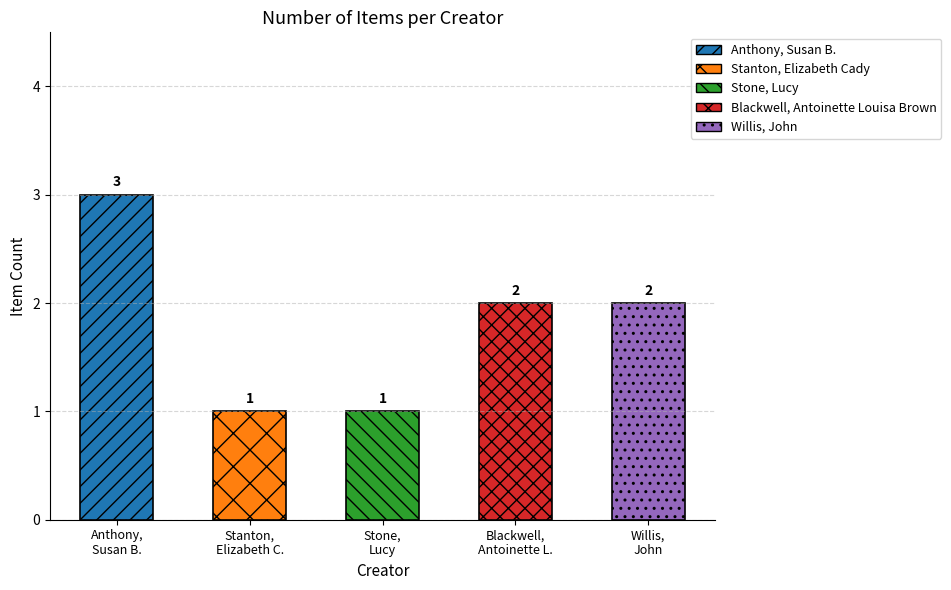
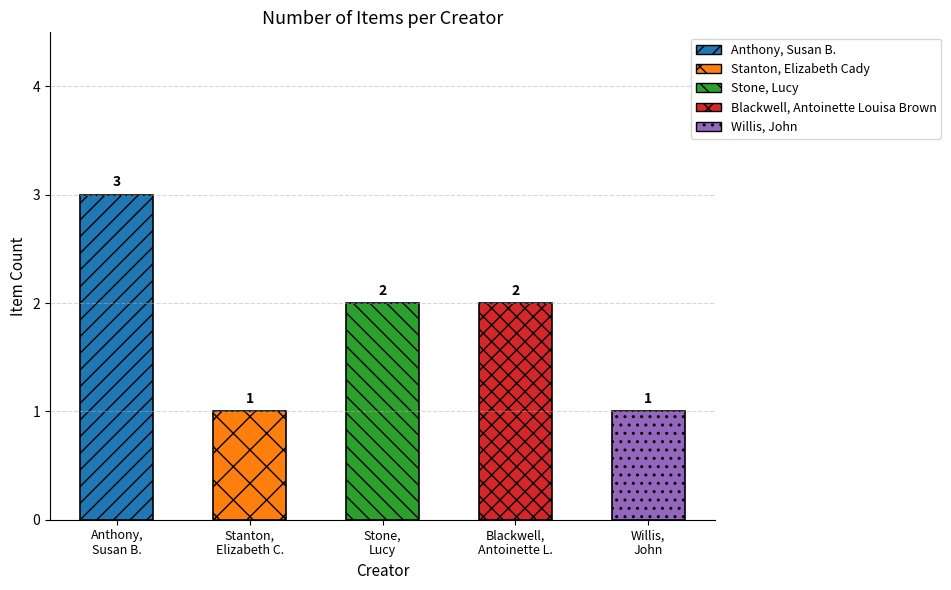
Stone, Lucy: 1 -> 2
Willis, John: 2 -> 1
